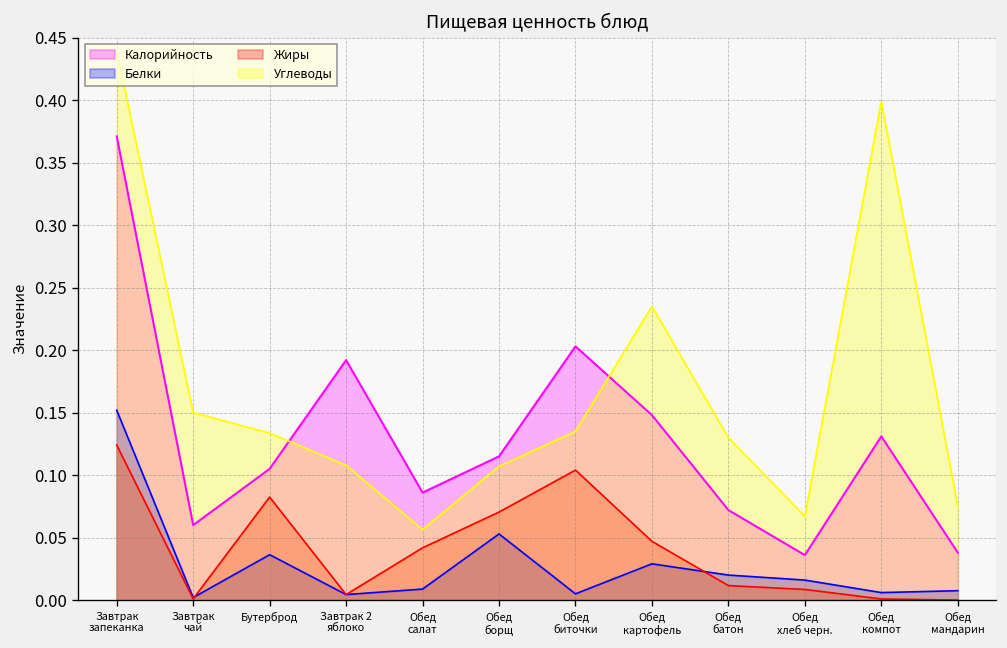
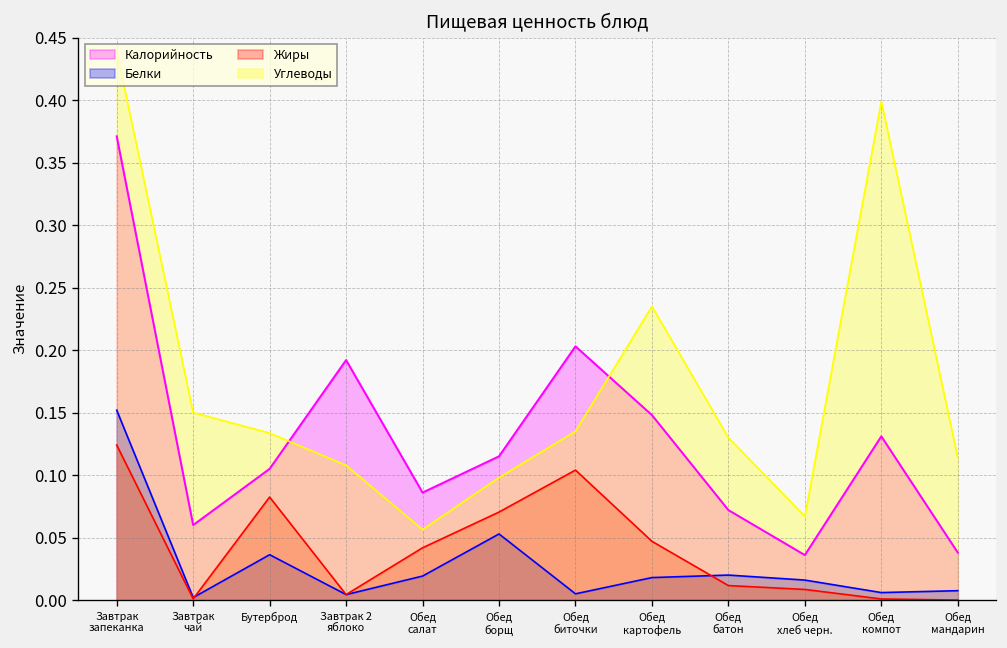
Белки, Обед салат: 0.009 -> 0.019
Углеводы, Обед борщ: 0.107 -> 0.098
Белки, Обед картофель: 0.029 -> 0.018
Углеводы, Обед мандарин: 0.075 -> 0.114
